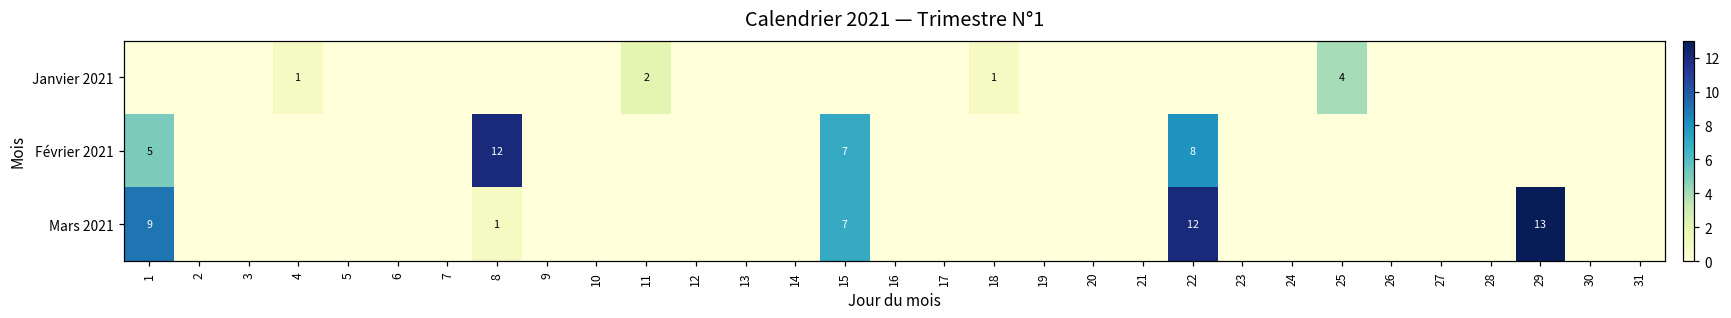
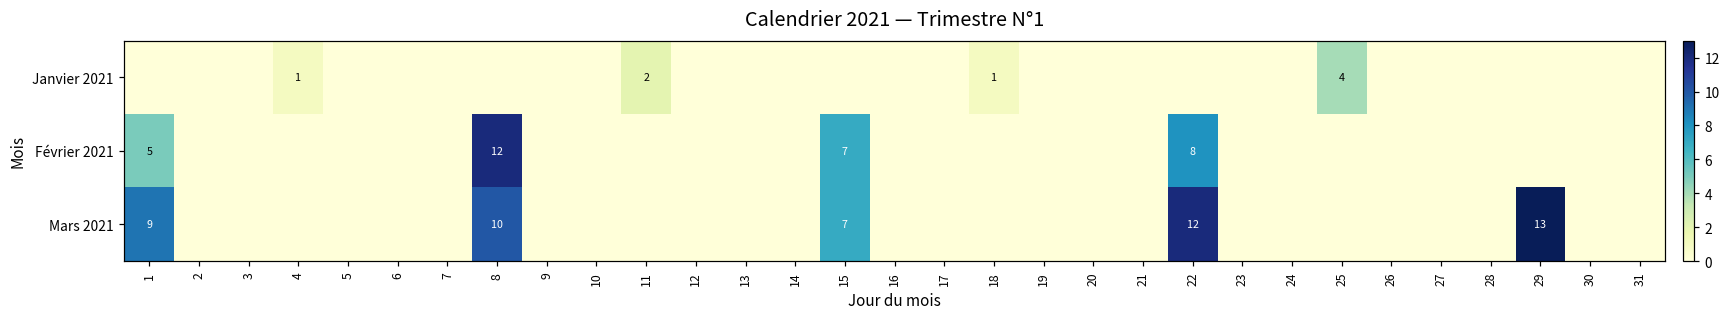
Mars 2021, 8: 1 -> 10
